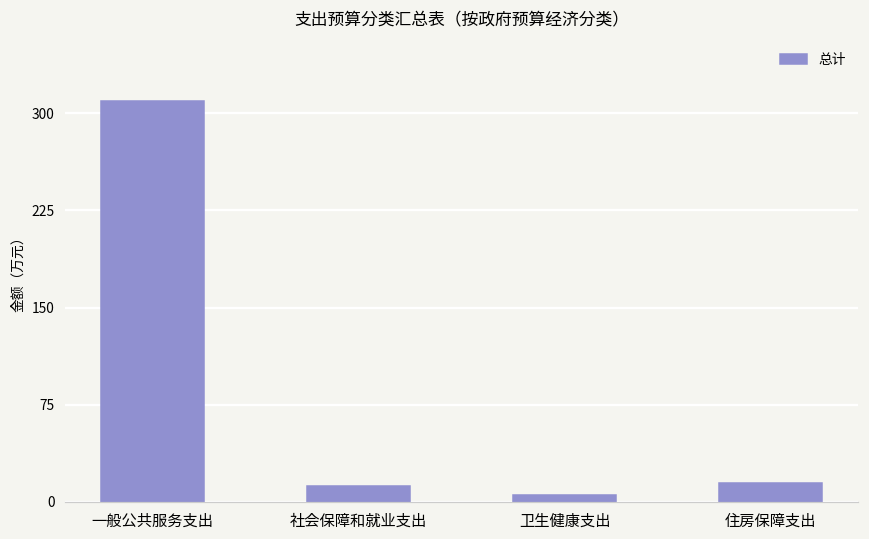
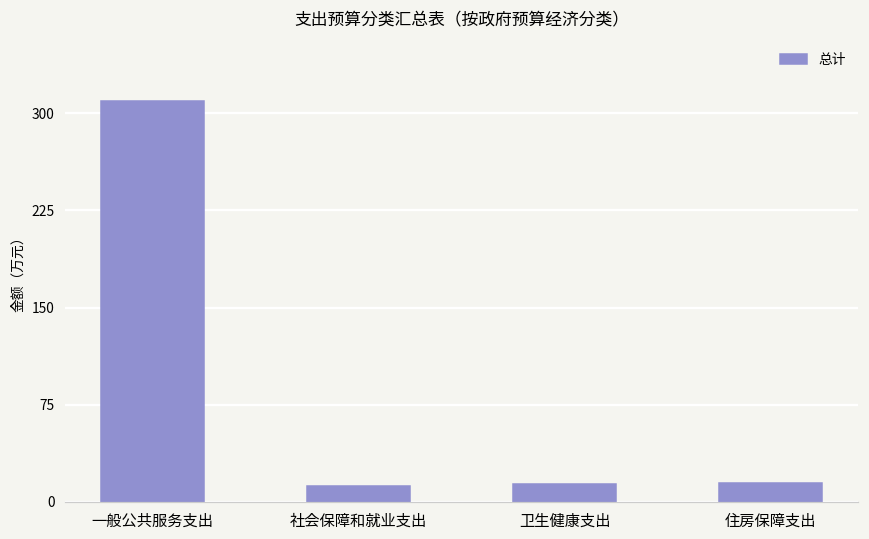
卫生健康支出: 5 -> 14
